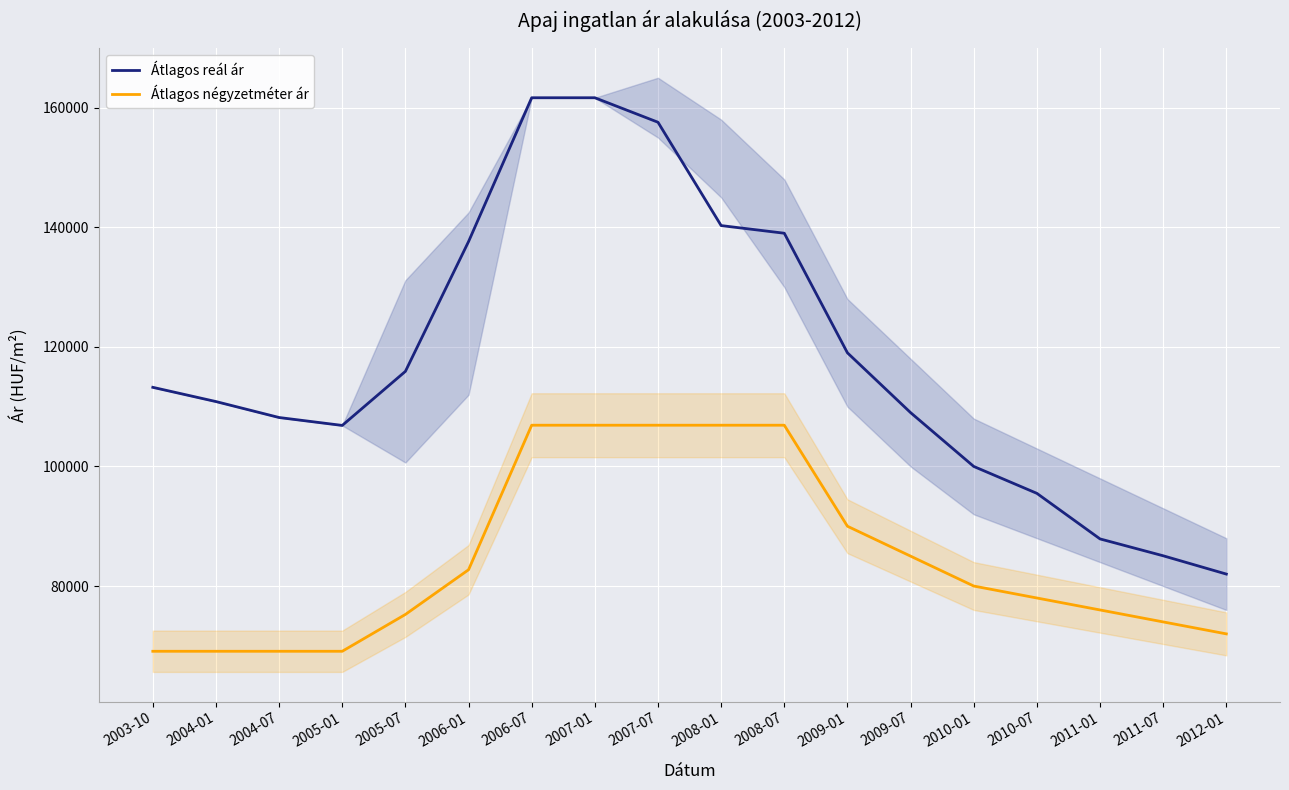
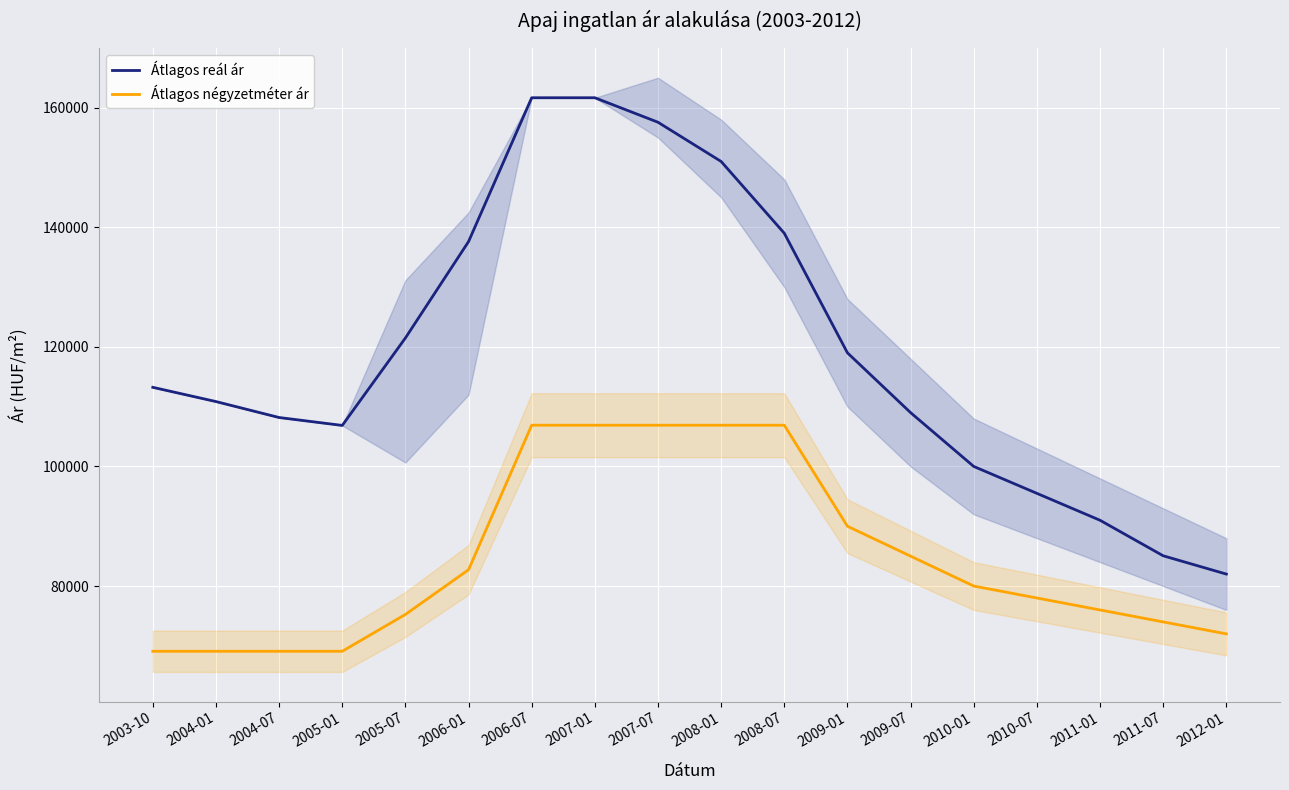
Átlagos reál ár, 2005-07: 116000 -> 121000
Átlagos reál ár, 2008-01: 140000 -> 151000
Átlagos reál ár, 2011-01: 88000 -> 91000
